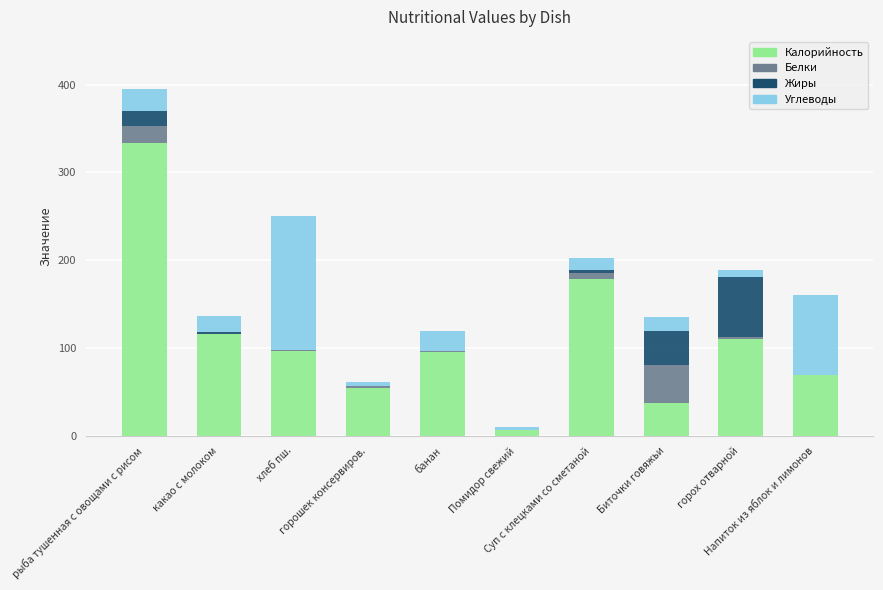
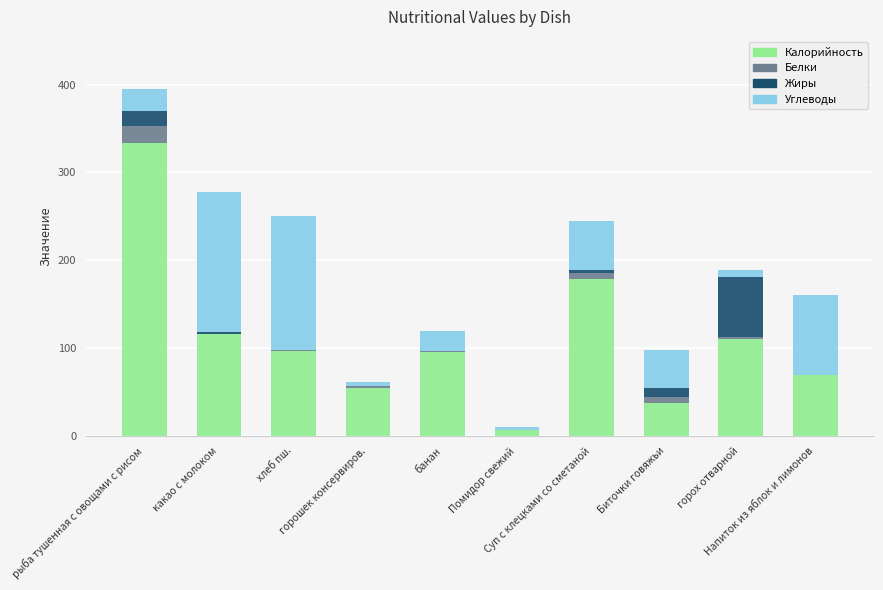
Углеводы, какао с молоком: 20 -> 160
Углеводы, Суп с клецками со сметаной: 10 -> 60
Белки, Биточки говяжьи: 40 -> 10
Жиры, Биточки говяжьи: 40 -> 10
Углеводы, Биточки говяжьи: 20 -> 40
